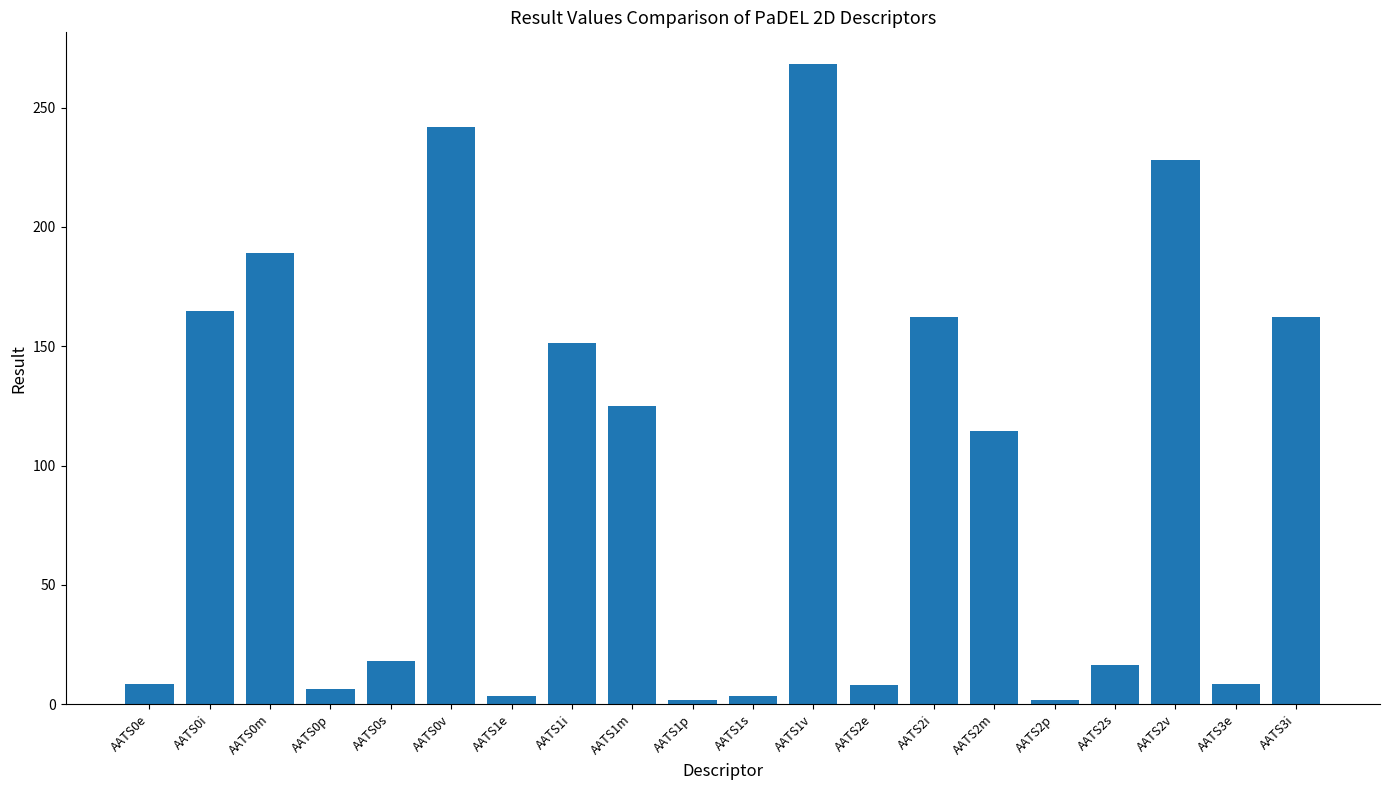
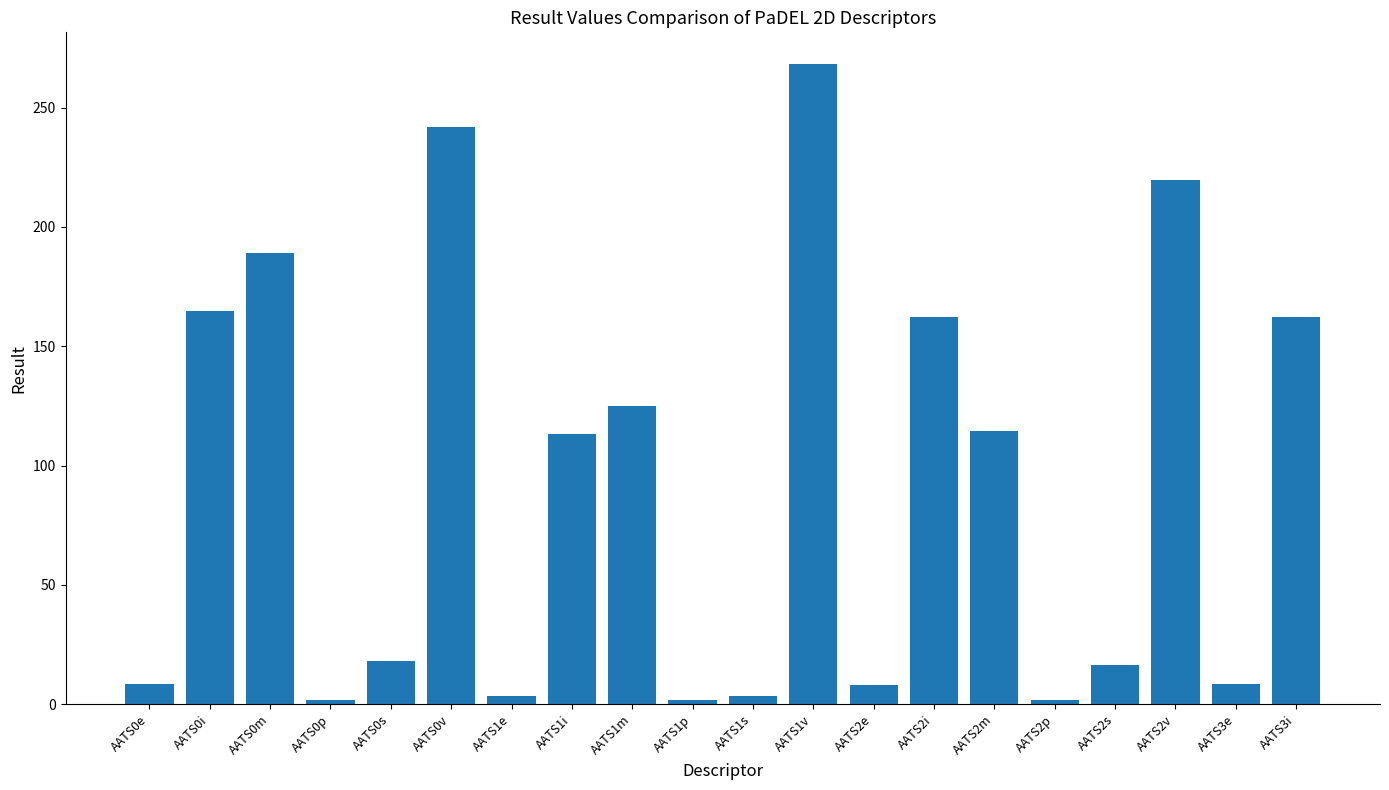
AATS0p: 6 -> 2
AATS1i: 152 -> 113
AATS2v: 228 -> 220
